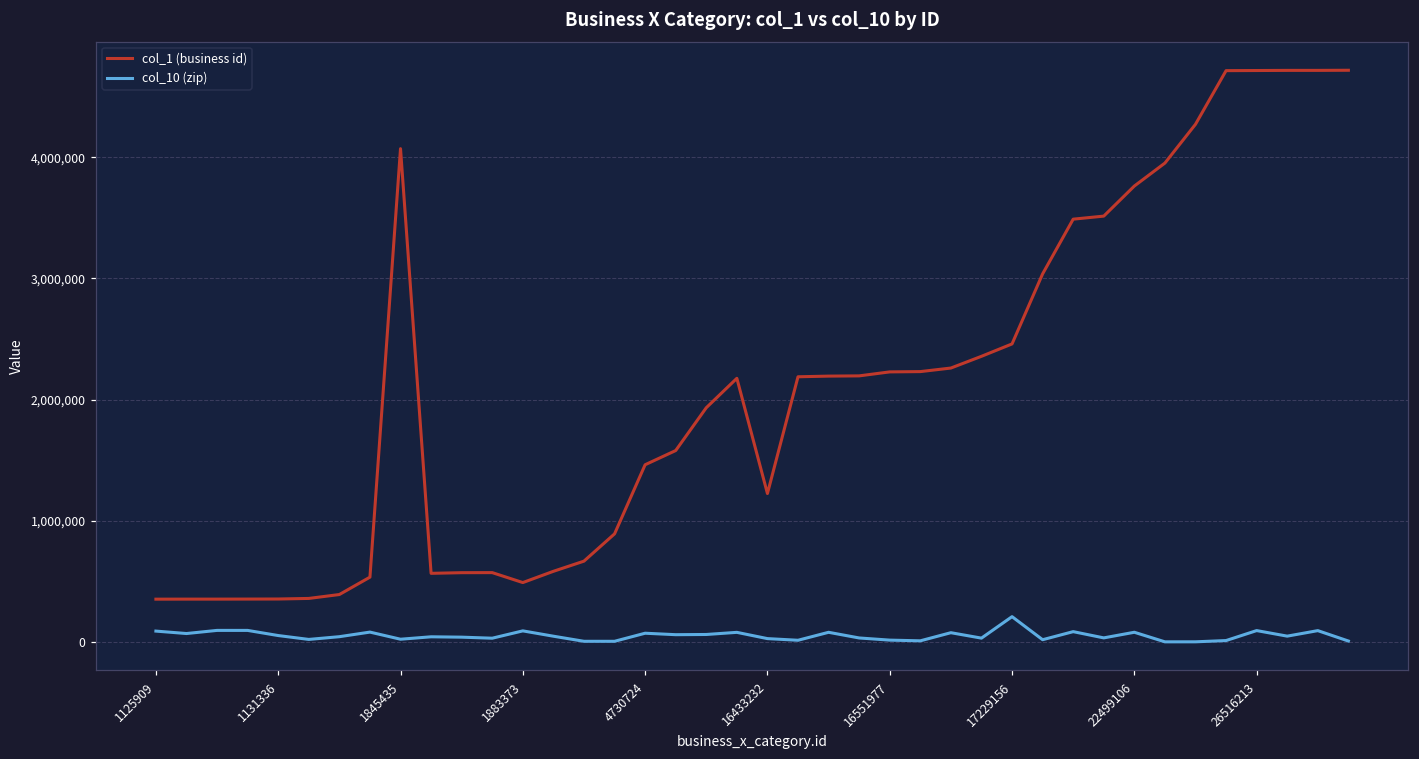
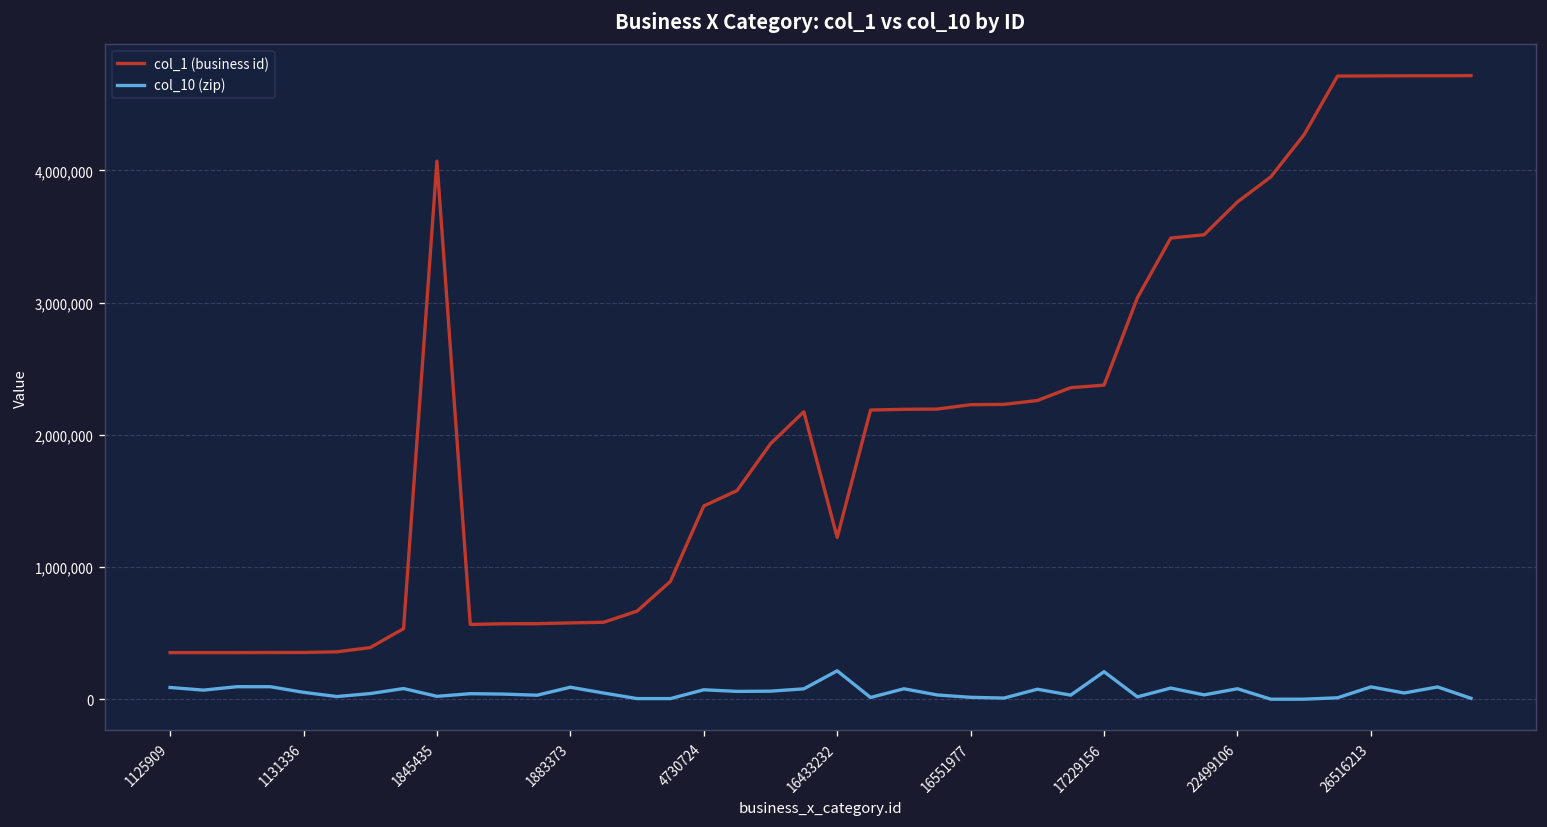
col_1 (business id), 1883373: 490,000 -> 580,000
col_10 (zip), 16433232: 30,000 -> 220,000
col_1 (business id), 17229156: 2,460,000 -> 2,380,000
